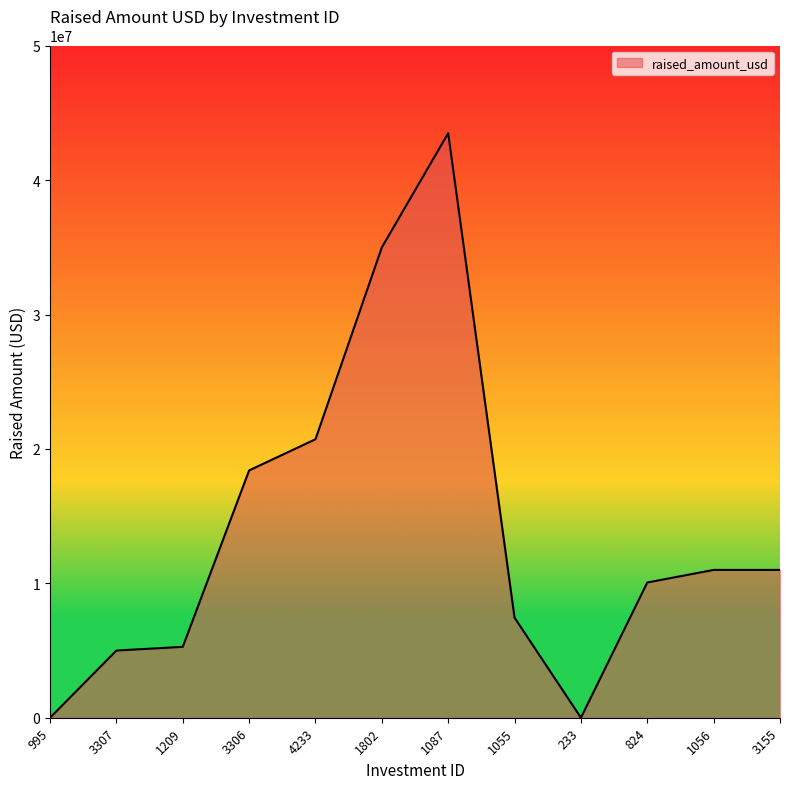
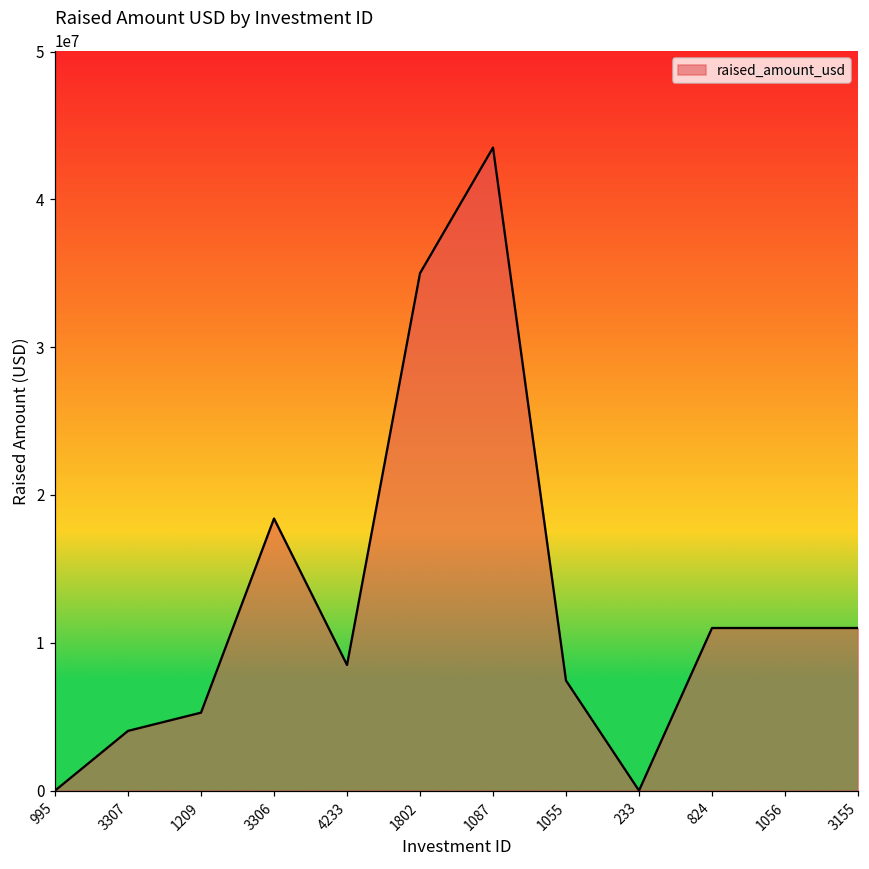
3307: 5000000 -> 4000000
4233: 20700000 -> 8500000
824: 10100000 -> 11000000
